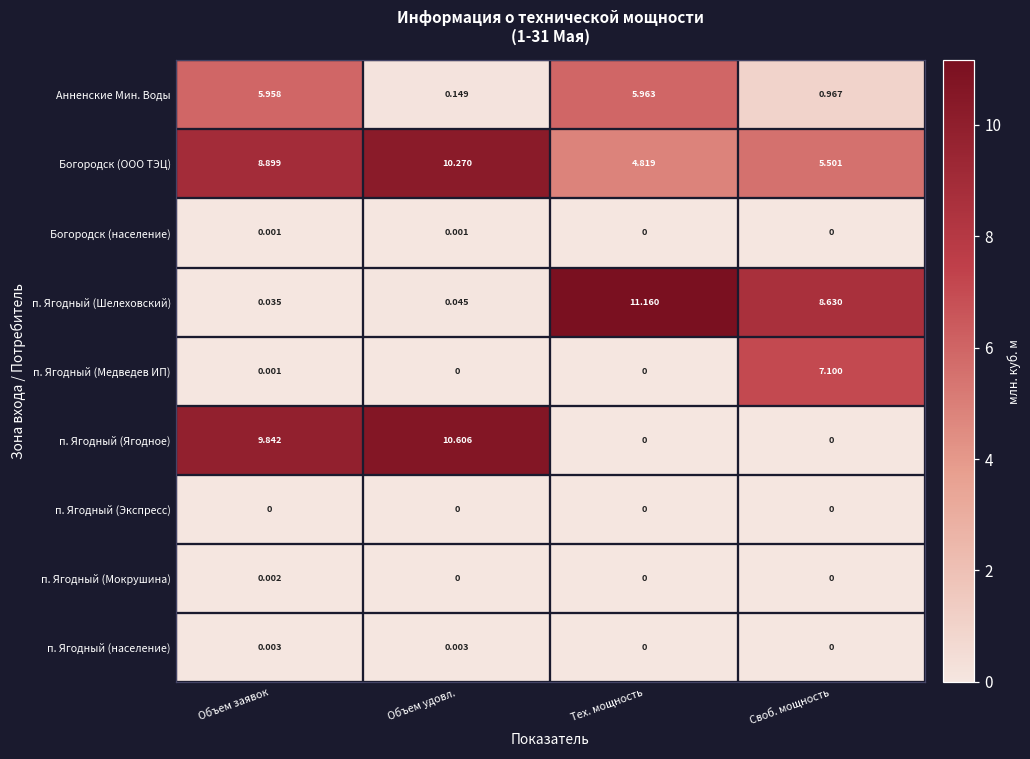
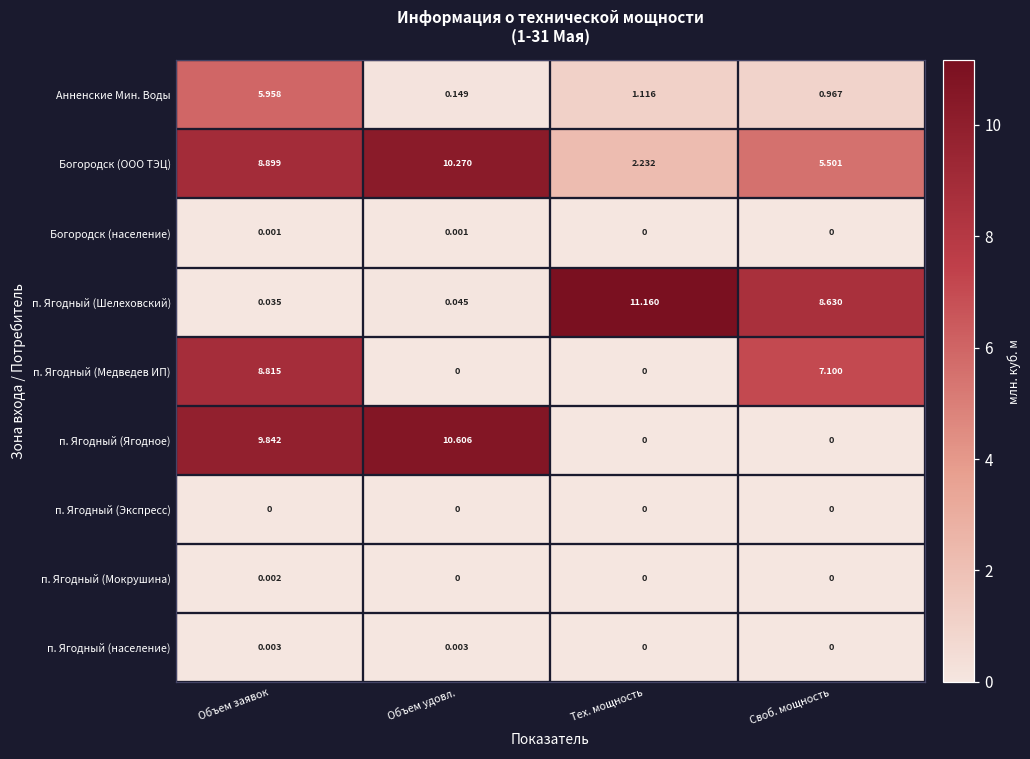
Анненские Мин. Воды, Тех. мощность: 5.963 -> 1.116
Богородск (ООО ТЭЦ), Тех. мощность: 4.819 -> 2.232
п. Ягодный (Медведев ИП), Объем заявок: 0.001 -> 8.815
